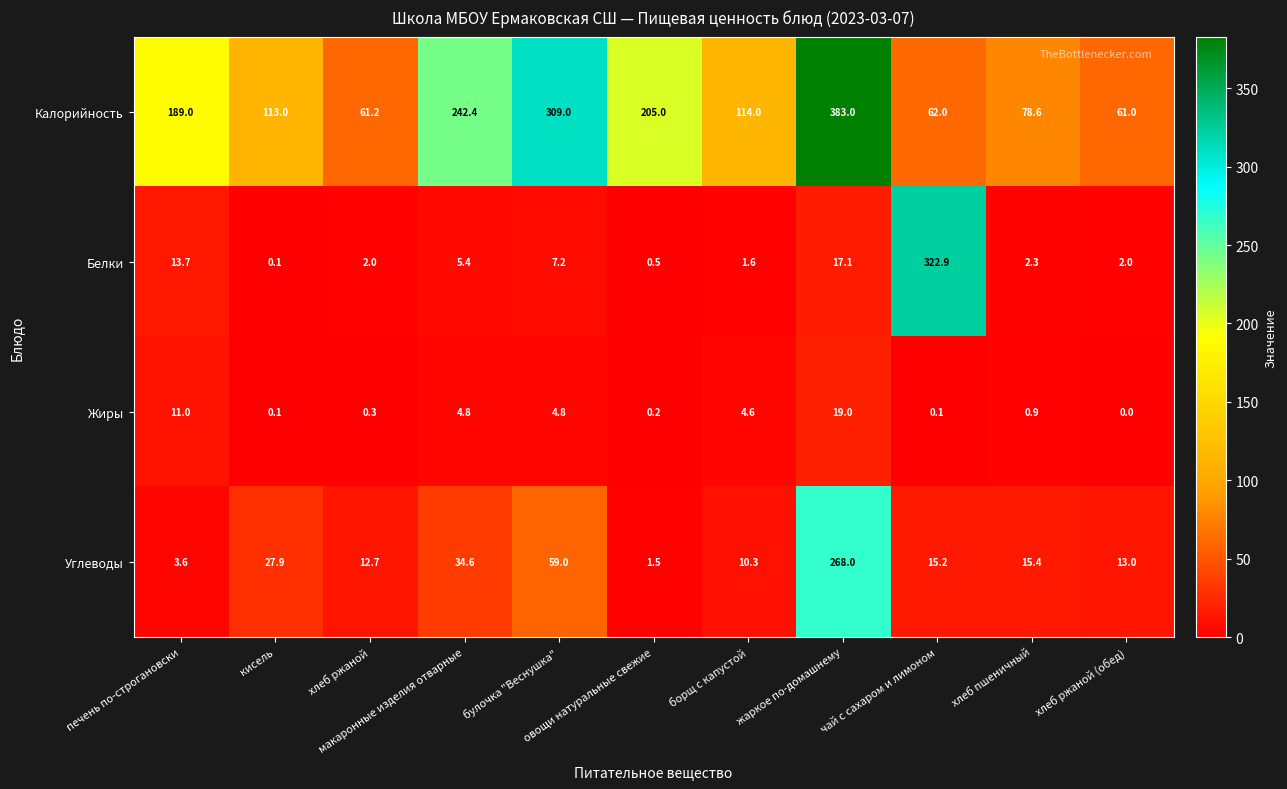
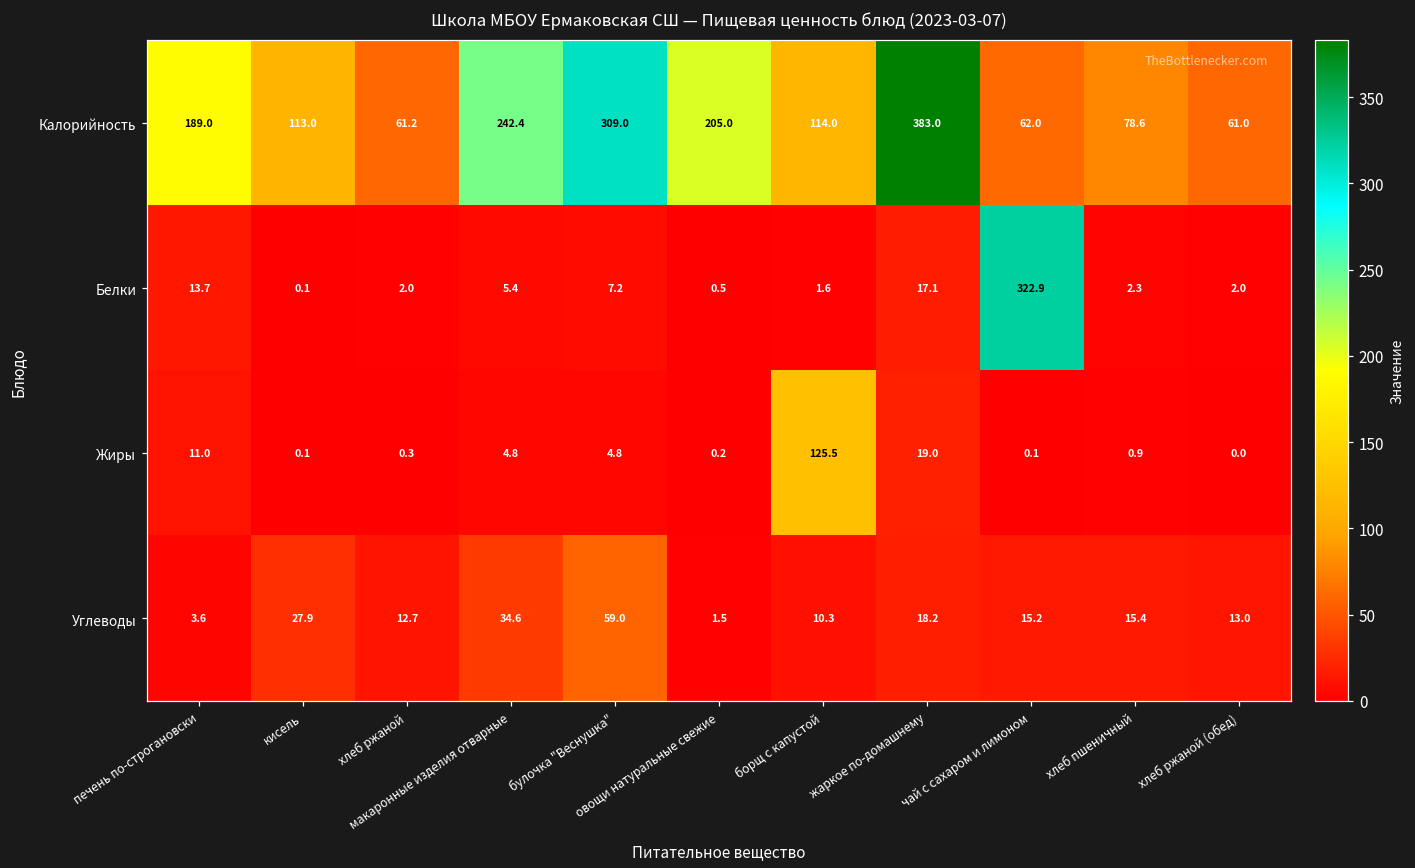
Жиры, борщ с капустой: 4.6 -> 125.5
Углеводы, жаркое по-домашнему: 268.0 -> 18.2
